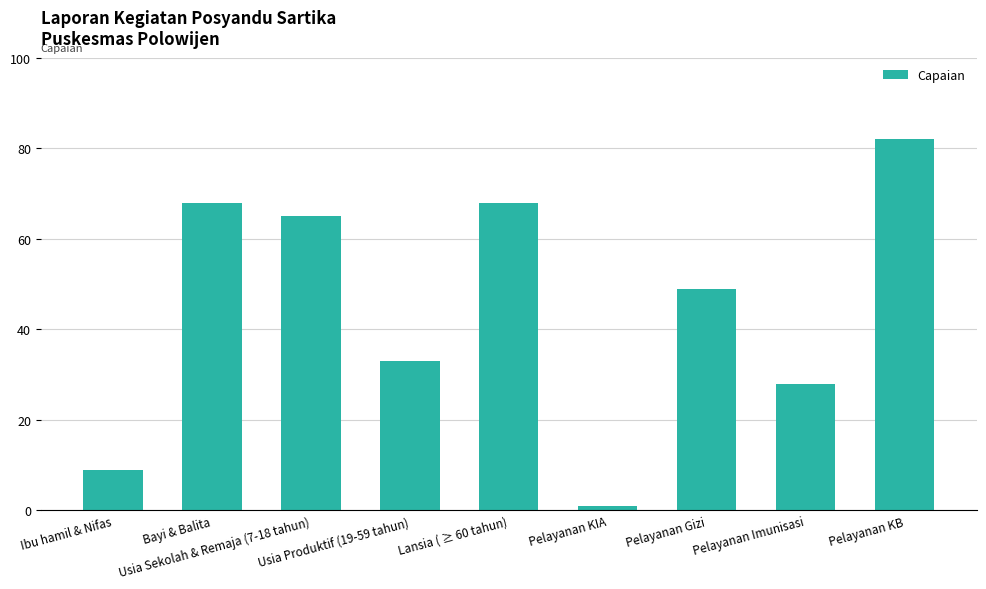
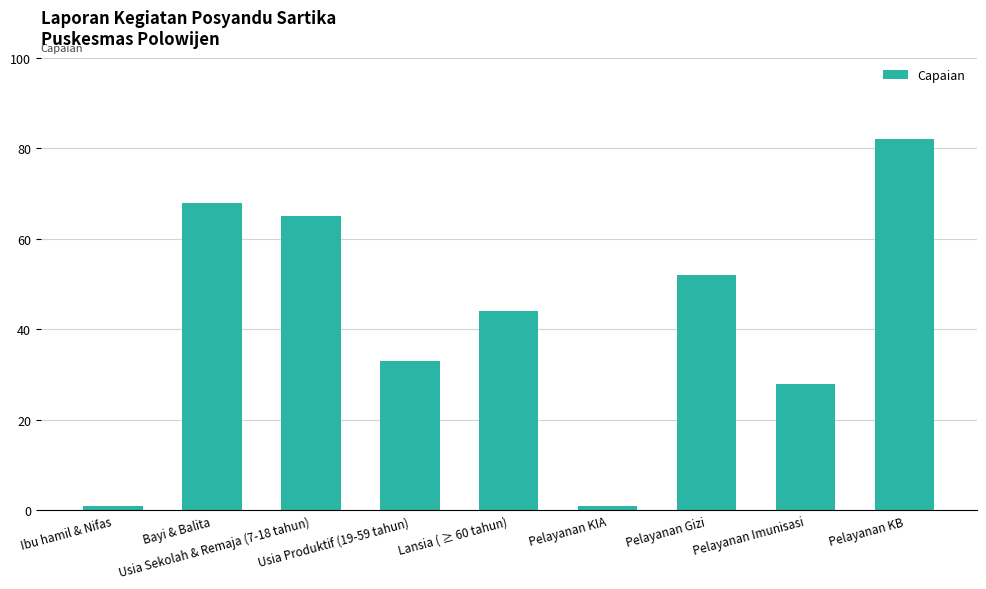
Ibu hamil & Nifas: 9 -> 1
Lansia ( ≥ 60 tahun): 68 -> 44
Pelayanan Gizi: 49 -> 52
